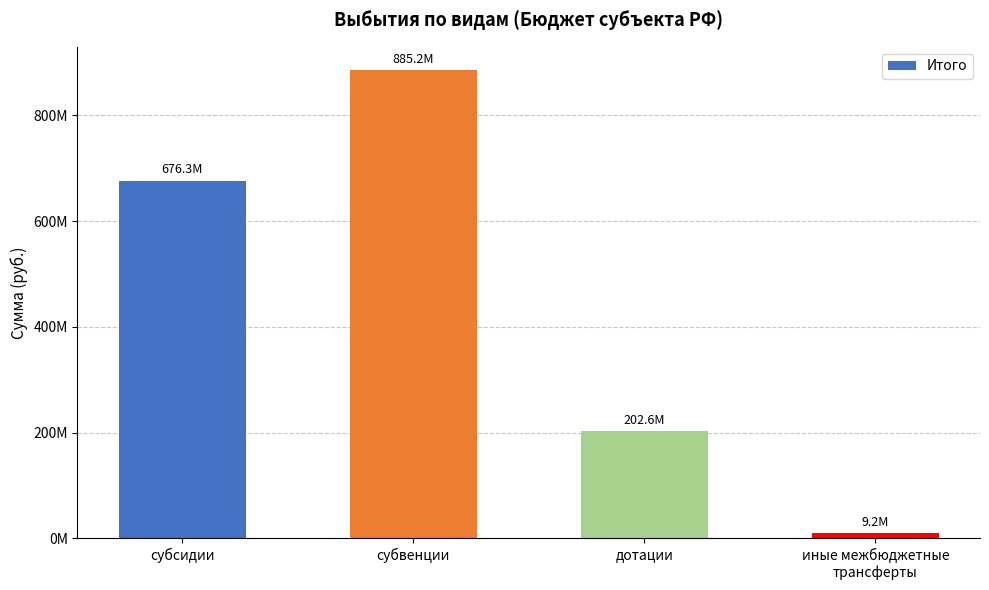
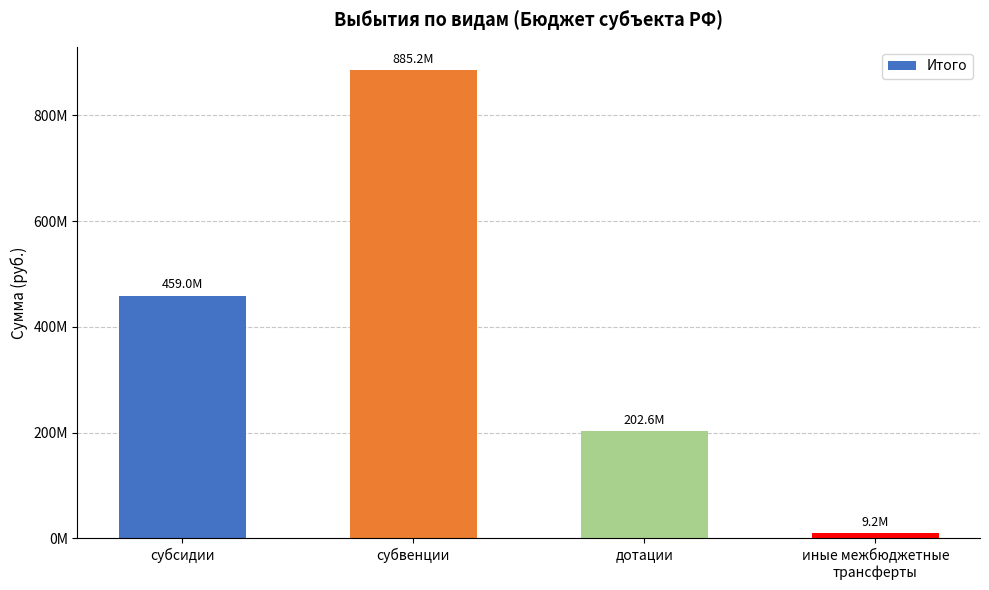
субсидии: 676.3M -> 459.0M
